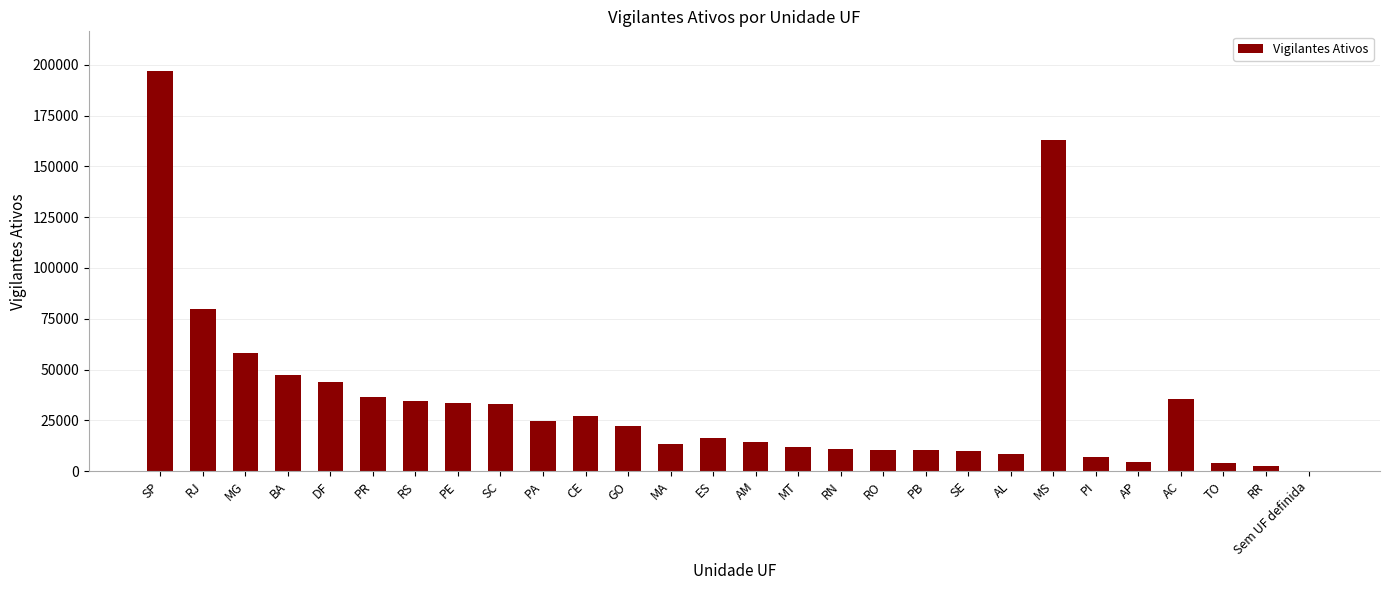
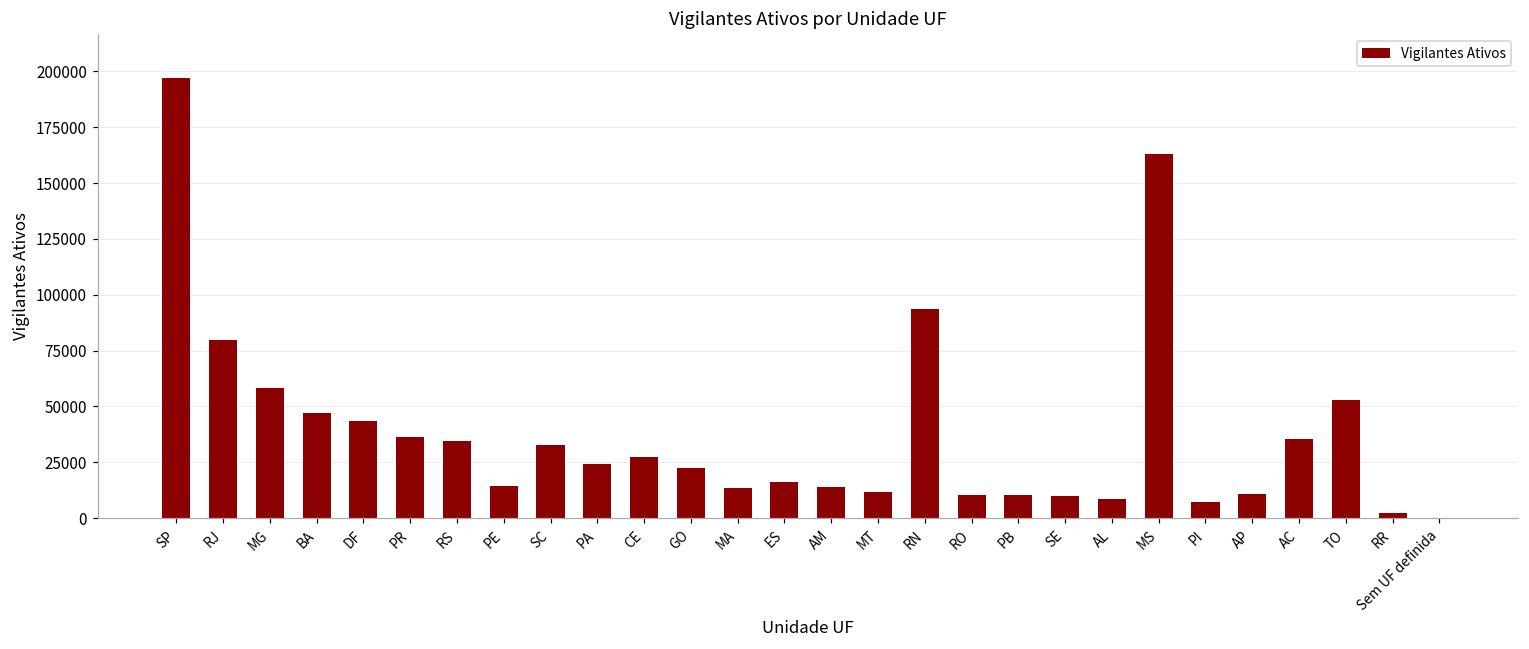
PE: 34000 -> 14000
RN: 11000 -> 94000
AP: 5000 -> 11000
TO: 4000 -> 53000
